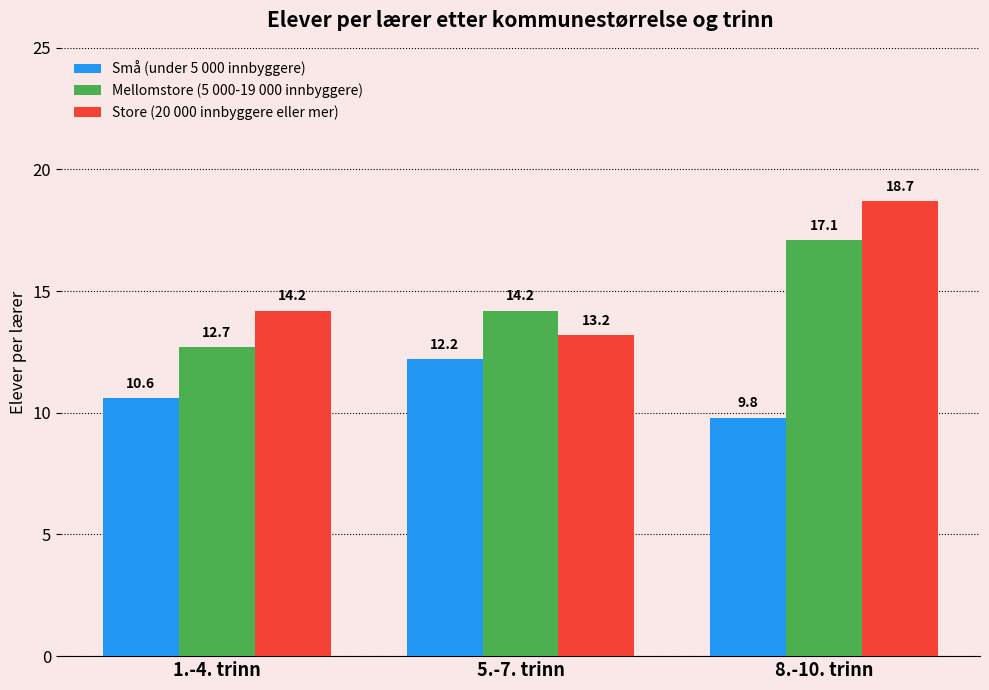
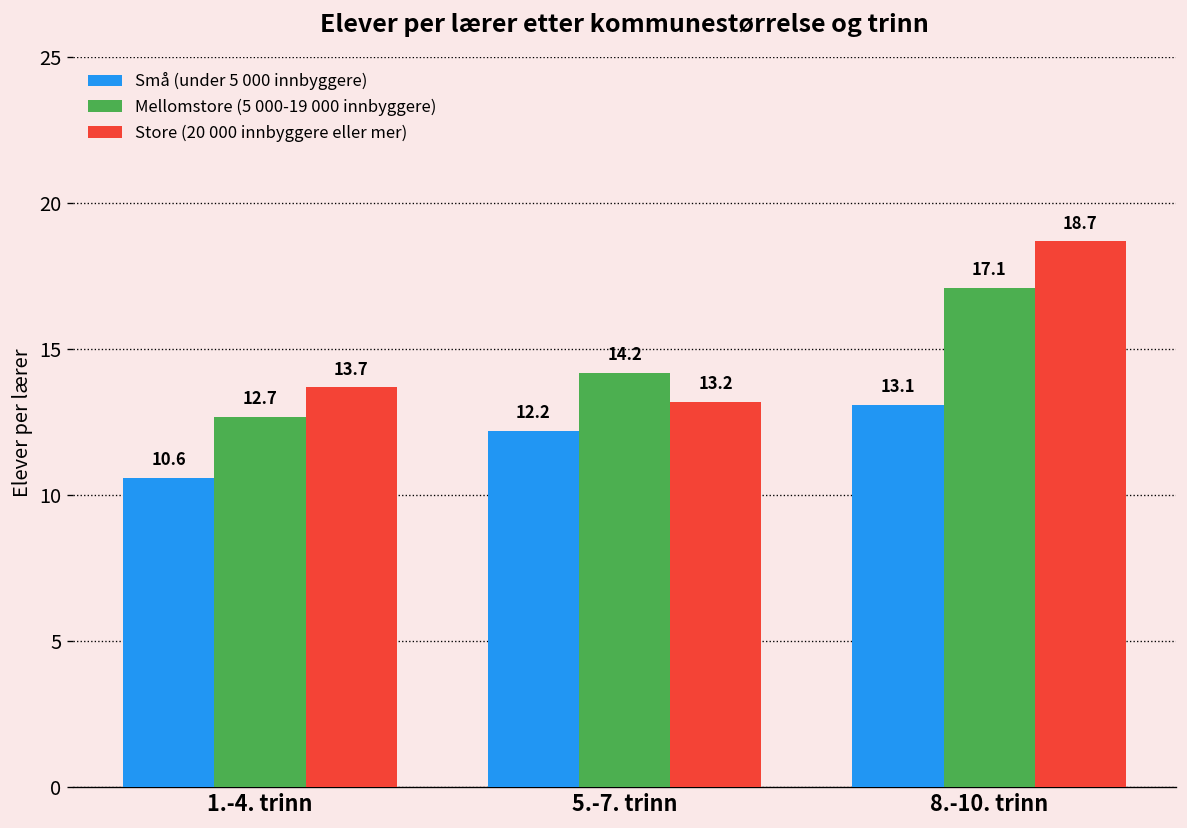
Store (20 000 innbyggere eller mer), 1.-4. trinn: 14.2 -> 13.7
Små (under 5 000 innbyggere), 8.-10. trinn: 9.8 -> 13.1
